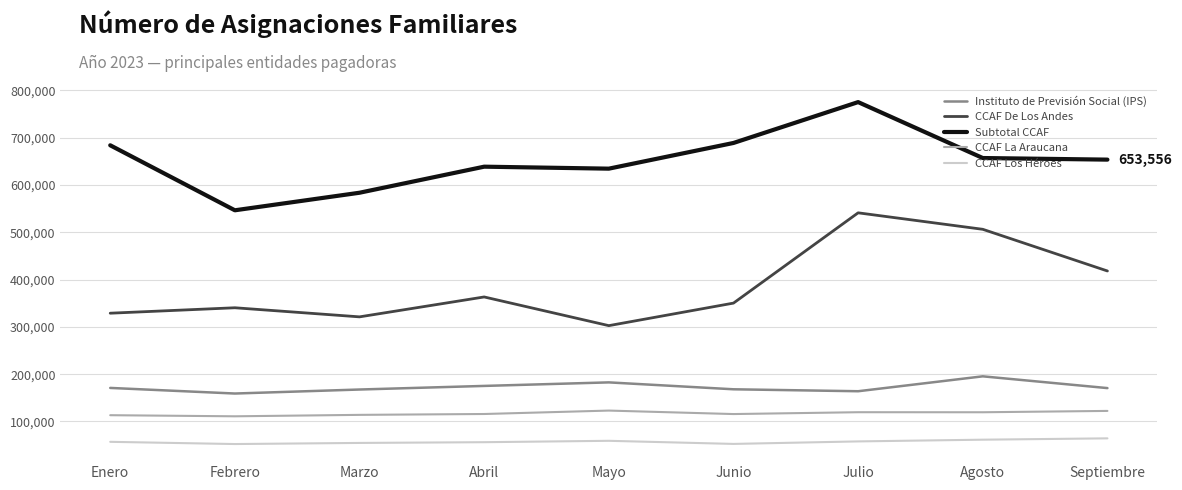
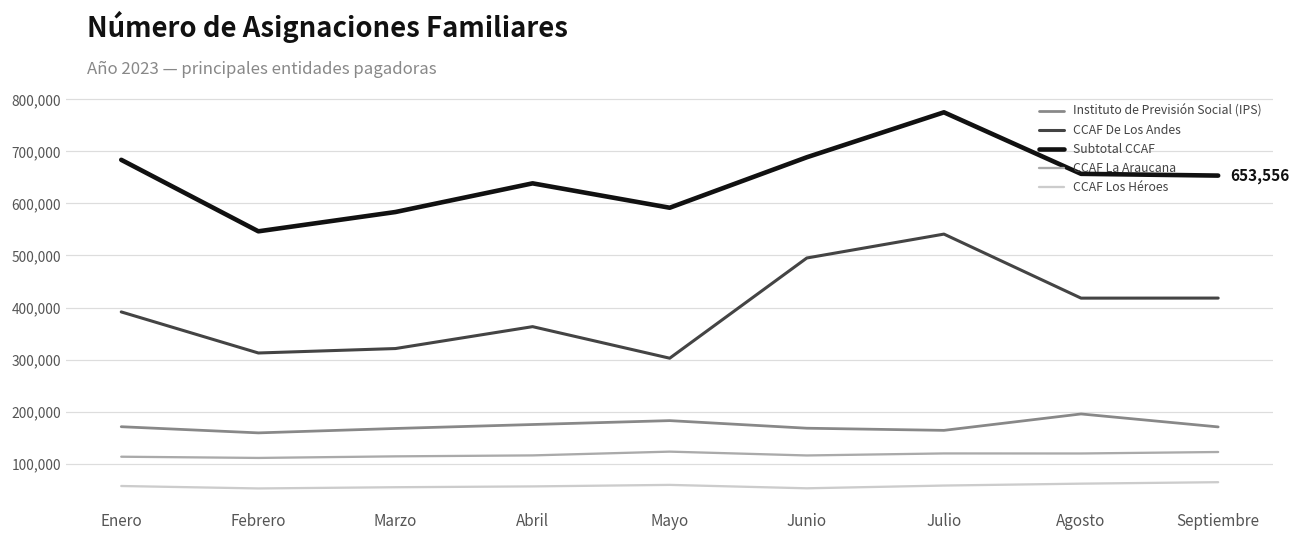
CCAF De Los Andes, Enero: 330,000 -> 390,000
CCAF De Los Andes, Febrero: 340,000 -> 310,000
Subtotal CCAF, Mayo: 630,000 -> 590,000
CCAF De Los Andes, Junio: 350,000 -> 500,000
CCAF De Los Andes, Agosto: 510,000 -> 420,000
